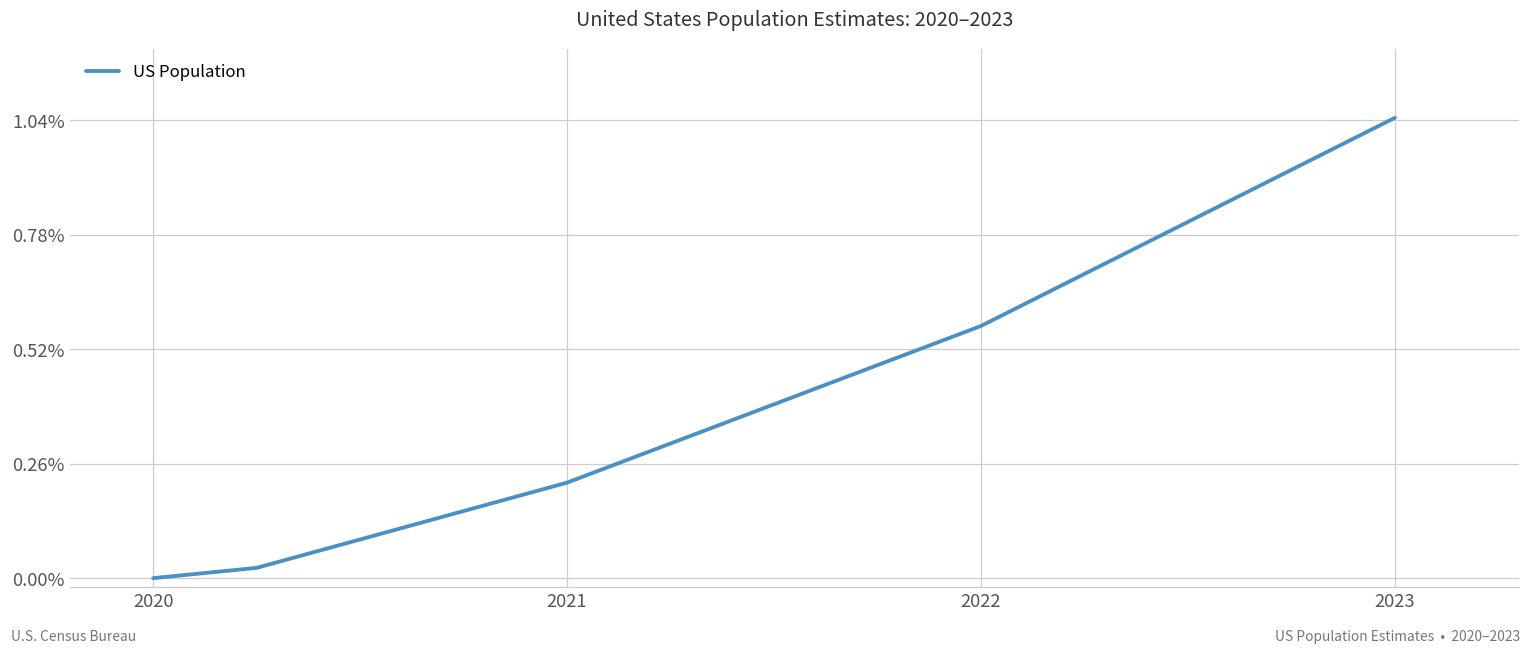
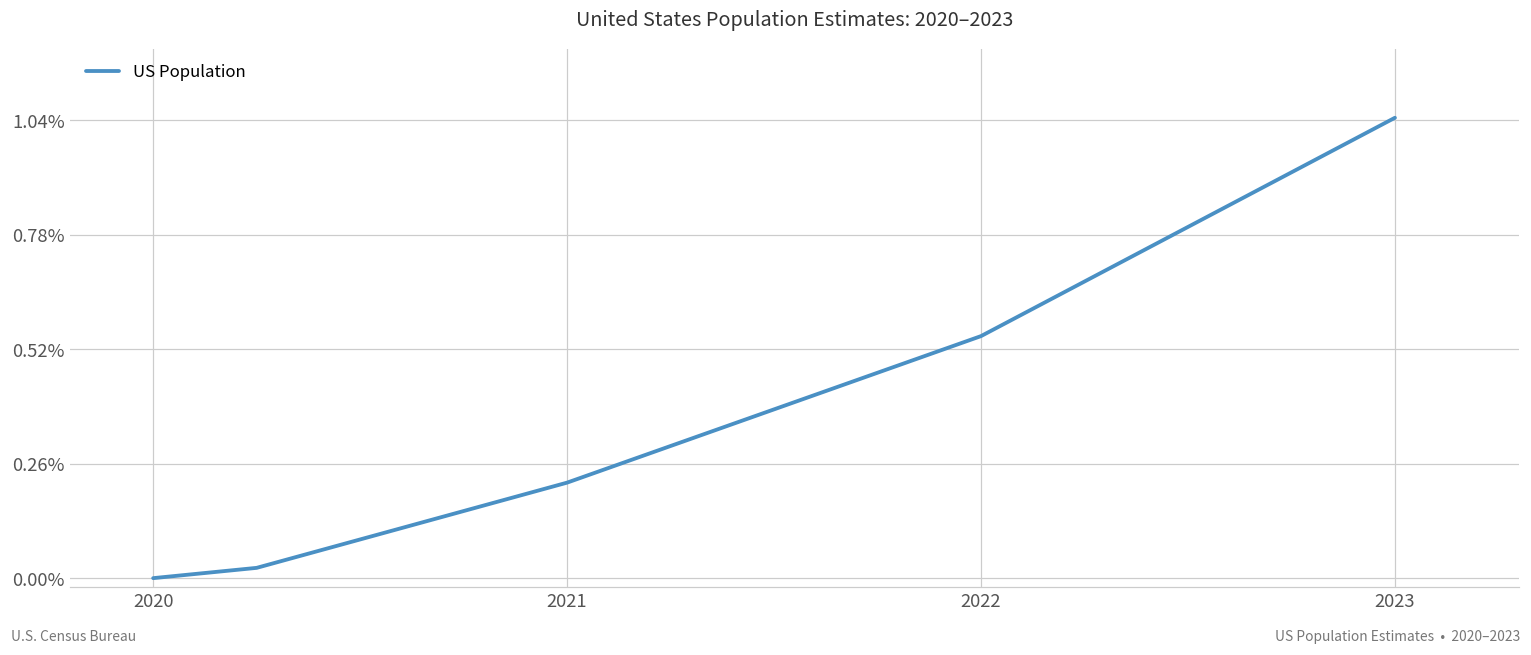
2022: 0.57% -> 0.55%
